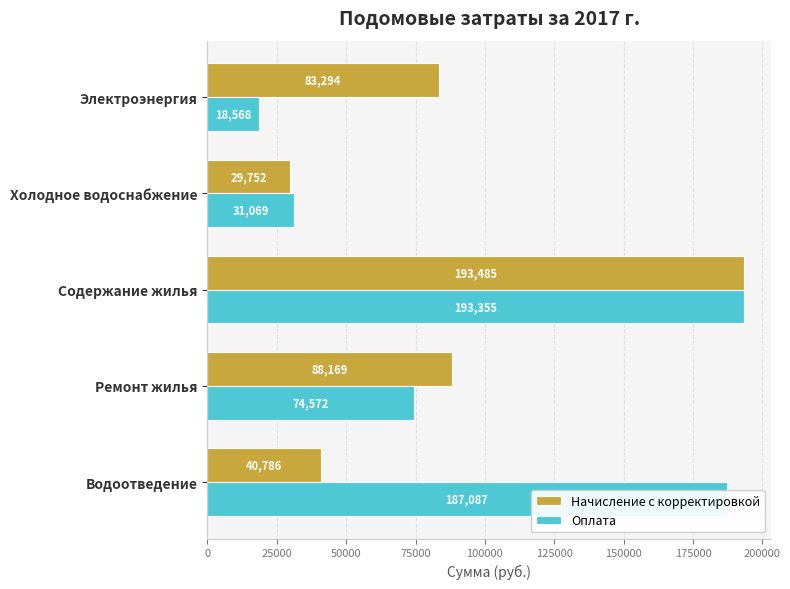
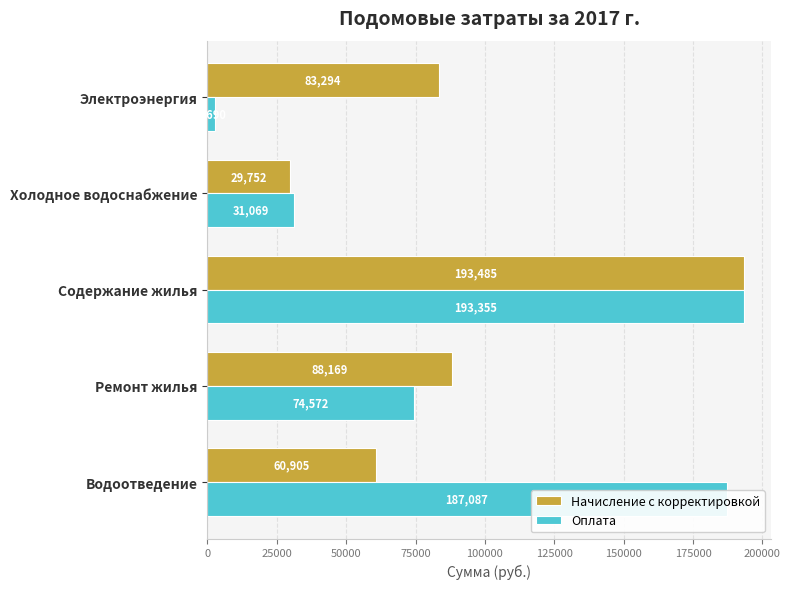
Оплата, Электроэнергия: 19000 -> 3000
Начисление с корректировкой, Водоотведение: 40,786 -> 60,905
